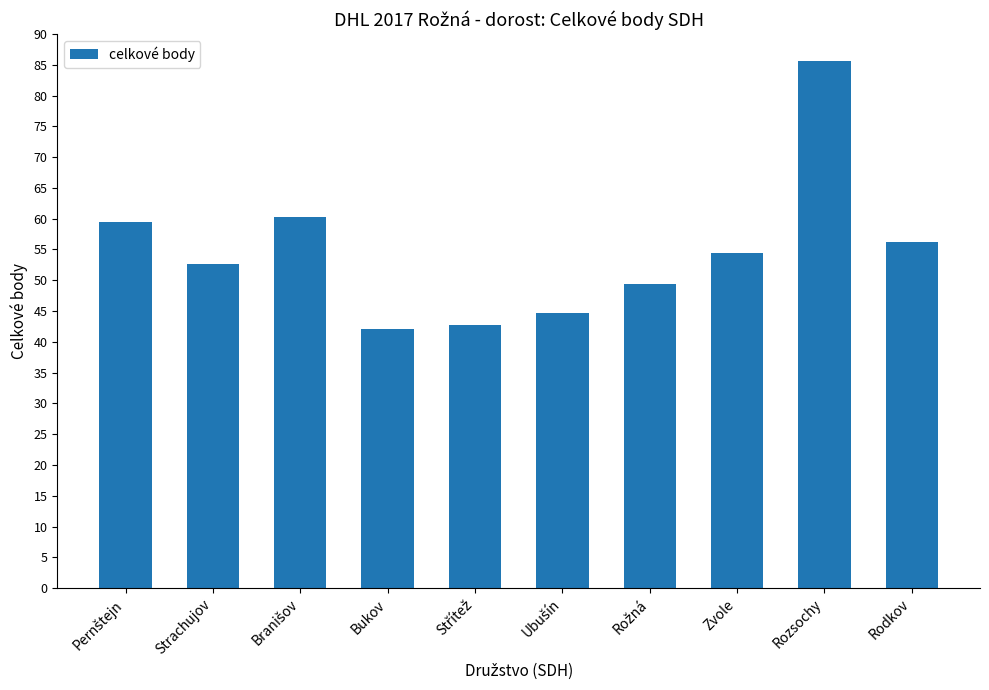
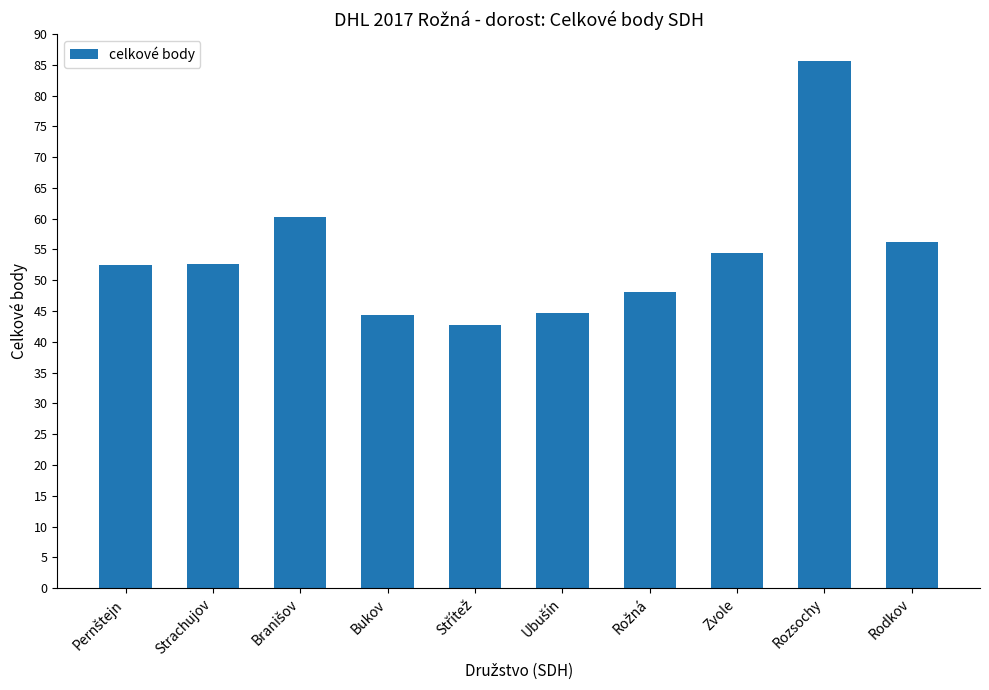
Pernštejn: 59 -> 53
Bukov: 42 -> 44
Rožná: 49 -> 48
